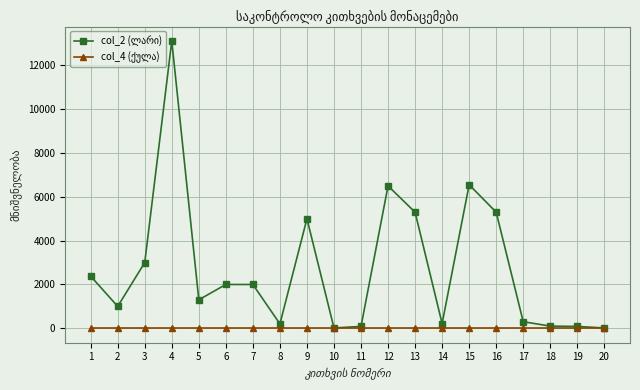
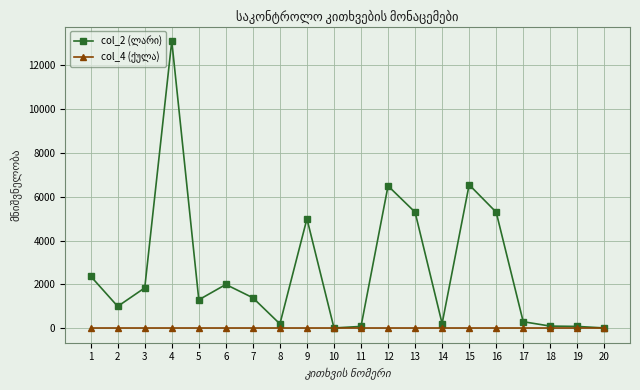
col_2 (ლარი), 3: 3000 -> 1800
col_2 (ლარი), 7: 2000 -> 1400
